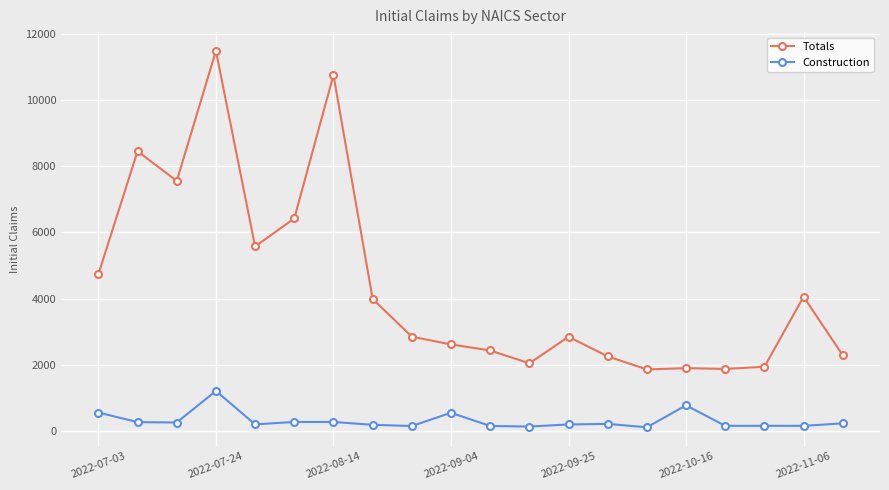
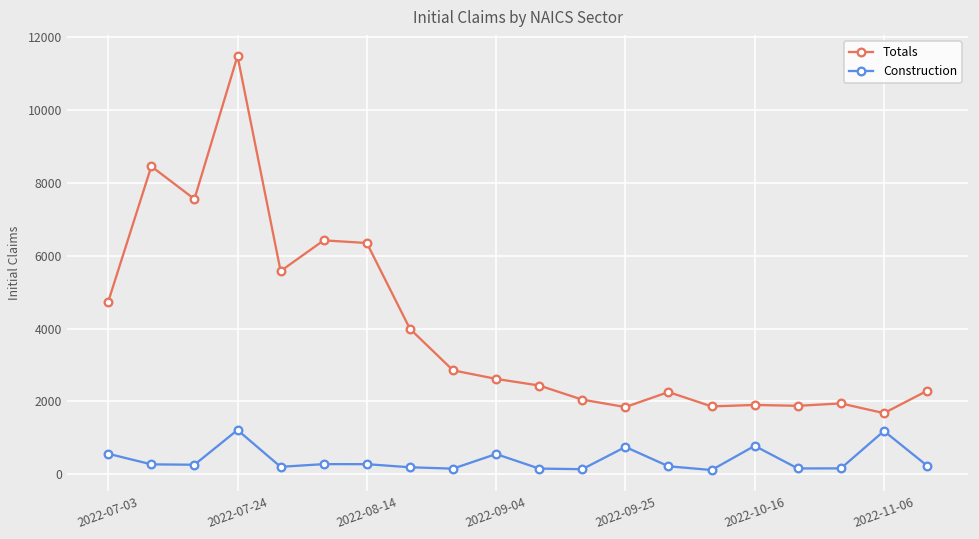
Totals, 2022-08-14: 10800 -> 6400
Totals, 2022-09-25: 2800 -> 1800
Construction, 2022-09-25: 200 -> 700
Totals, 2022-11-06: 4100 -> 1700
Construction, 2022-11-06: 200 -> 1200
